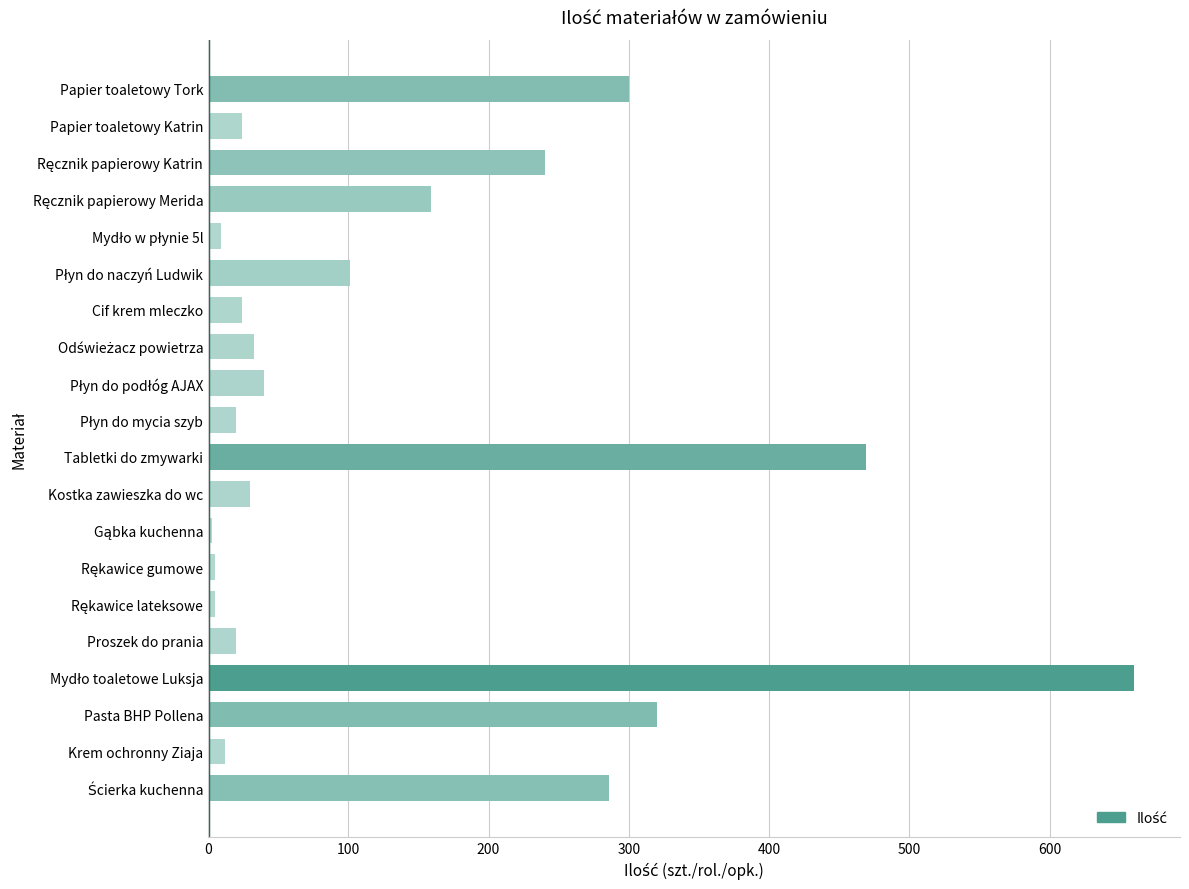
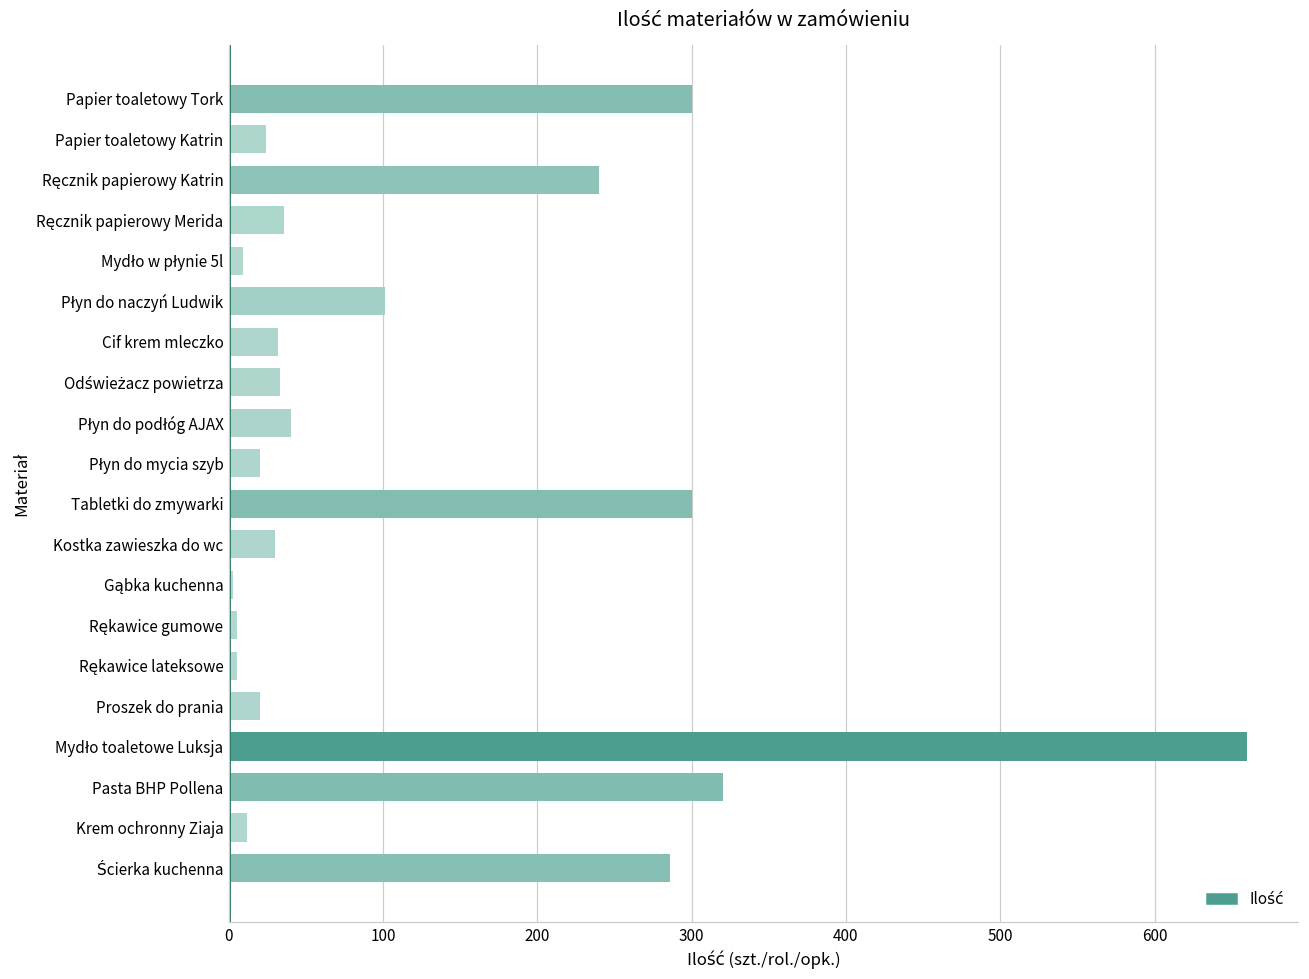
Ręcznik papierowy Merida: 159 -> 36
Cif krem mleczko: 24 -> 32
Tabletki do zmywarki: 469 -> 300
